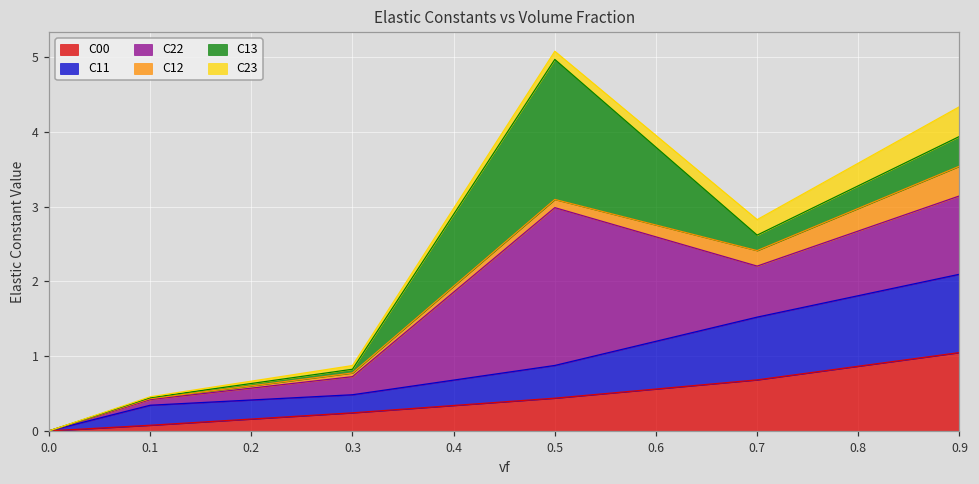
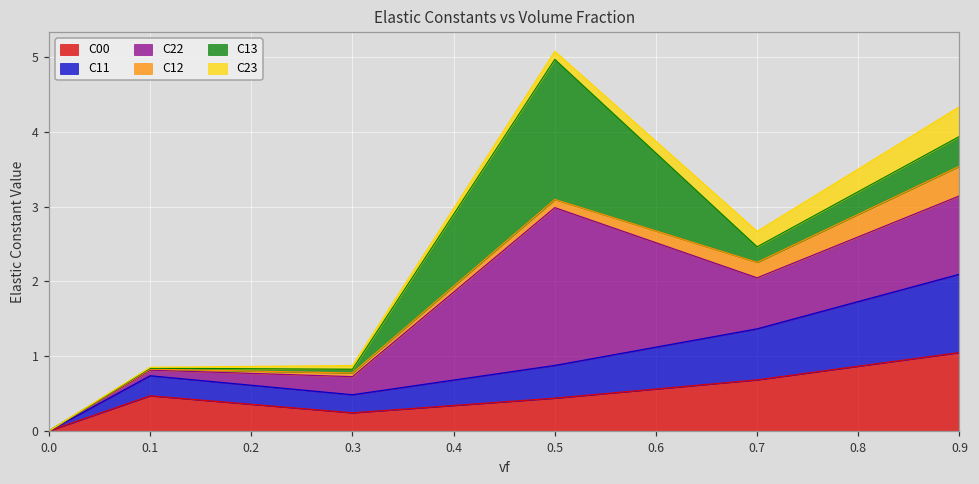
C00, 0.1: 0.1 -> 0.5
C11, 0.7: 0.8 -> 0.7
